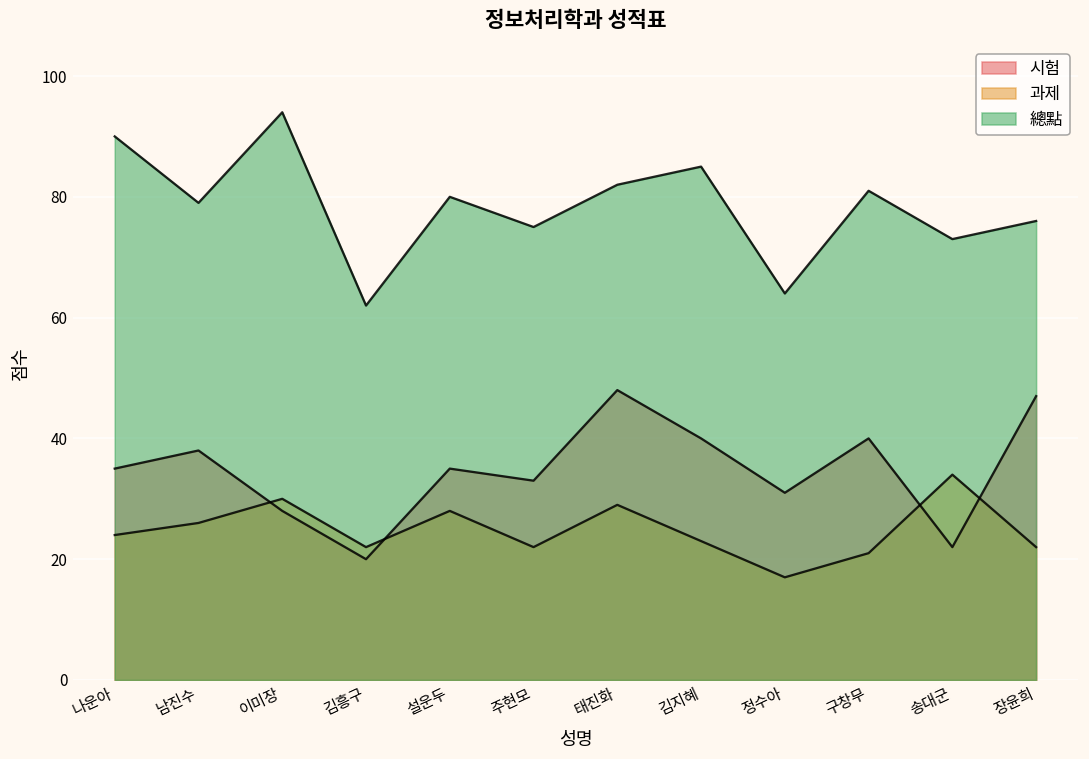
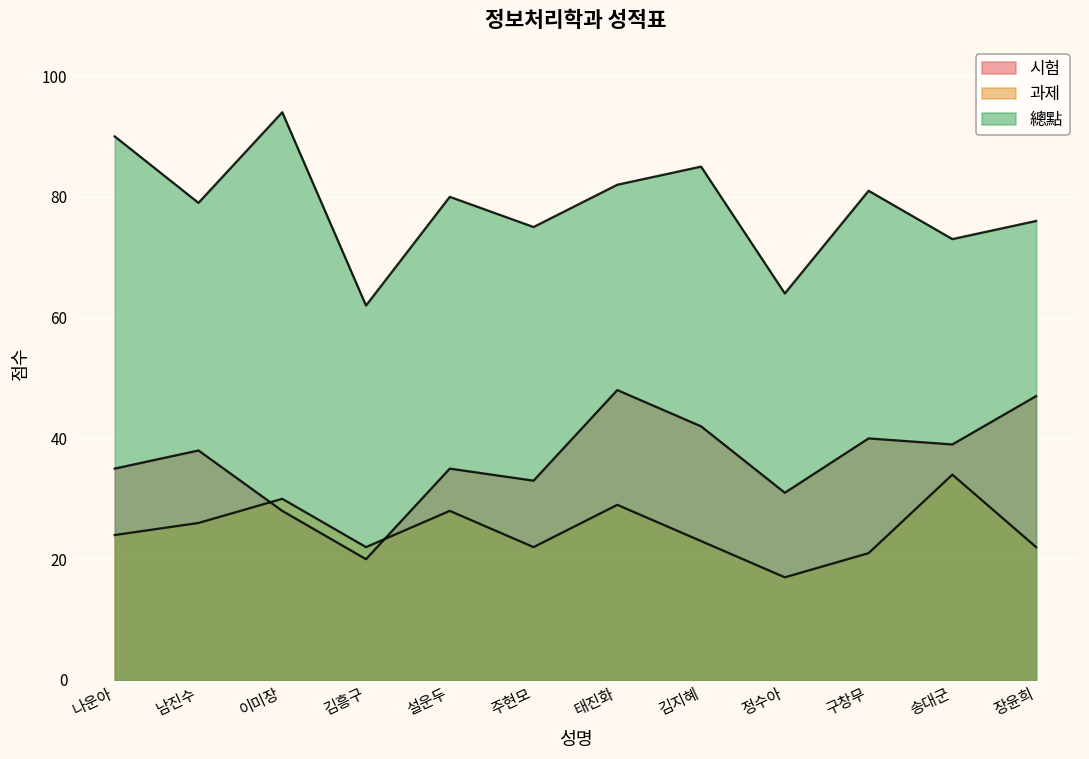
시험, 김지혜: 40 -> 42
시험, 송대군: 22 -> 39
